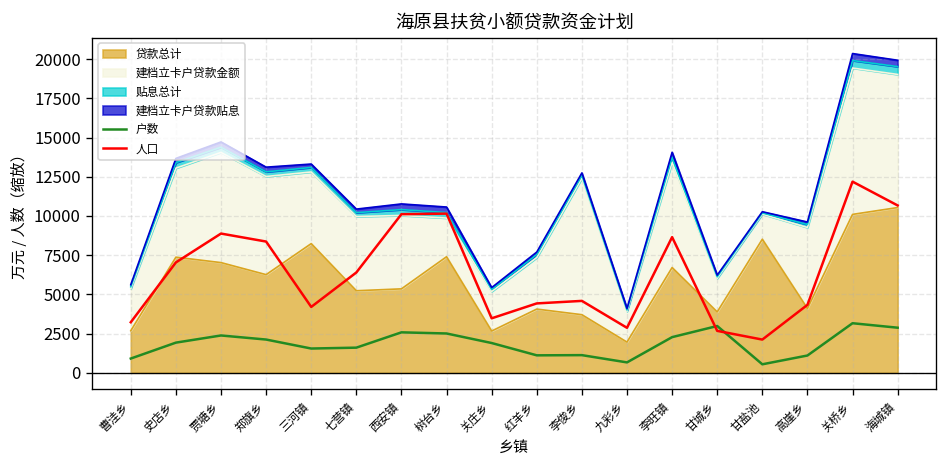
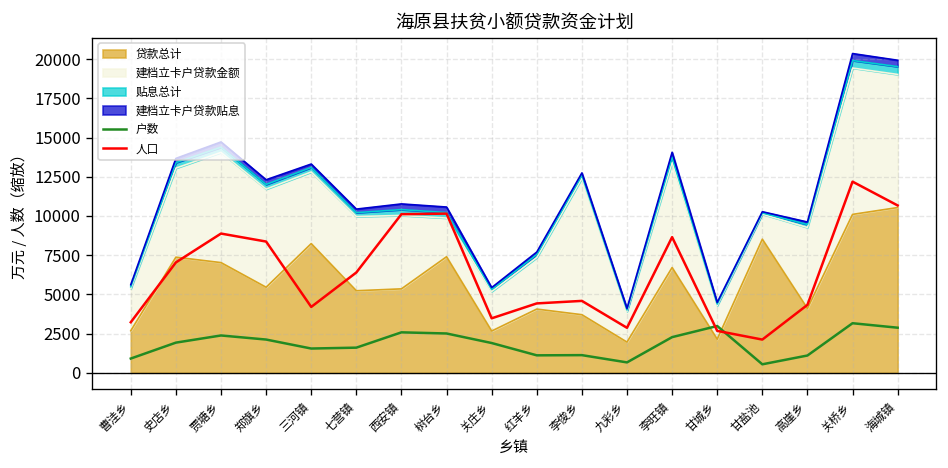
贷款总计, 郑旗乡: 6300 -> 5500
贷款总计, 甘城乡: 3900 -> 2100
